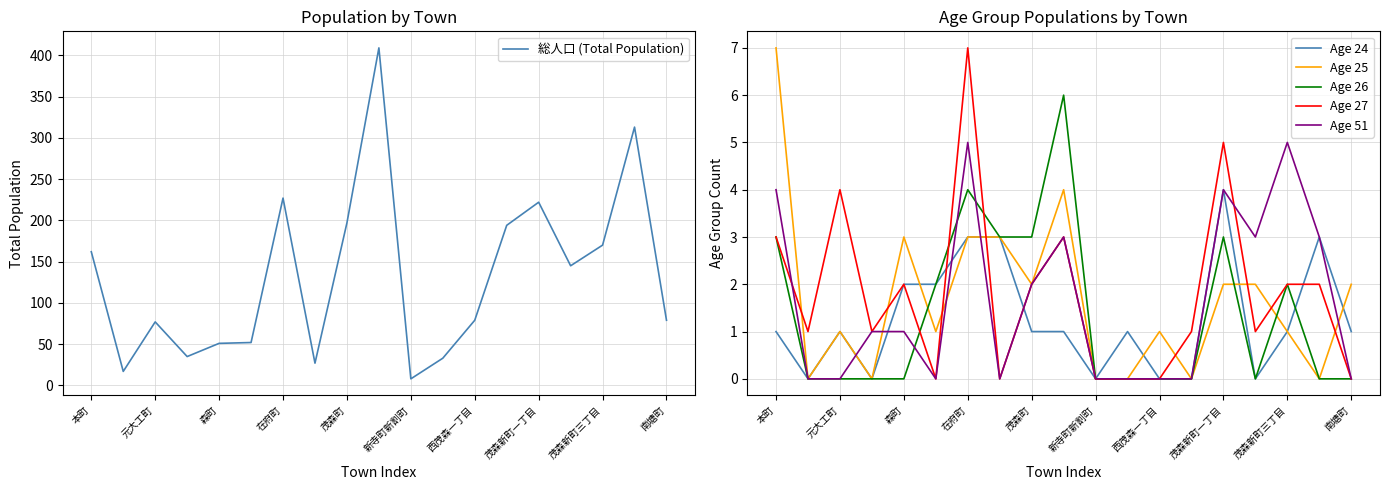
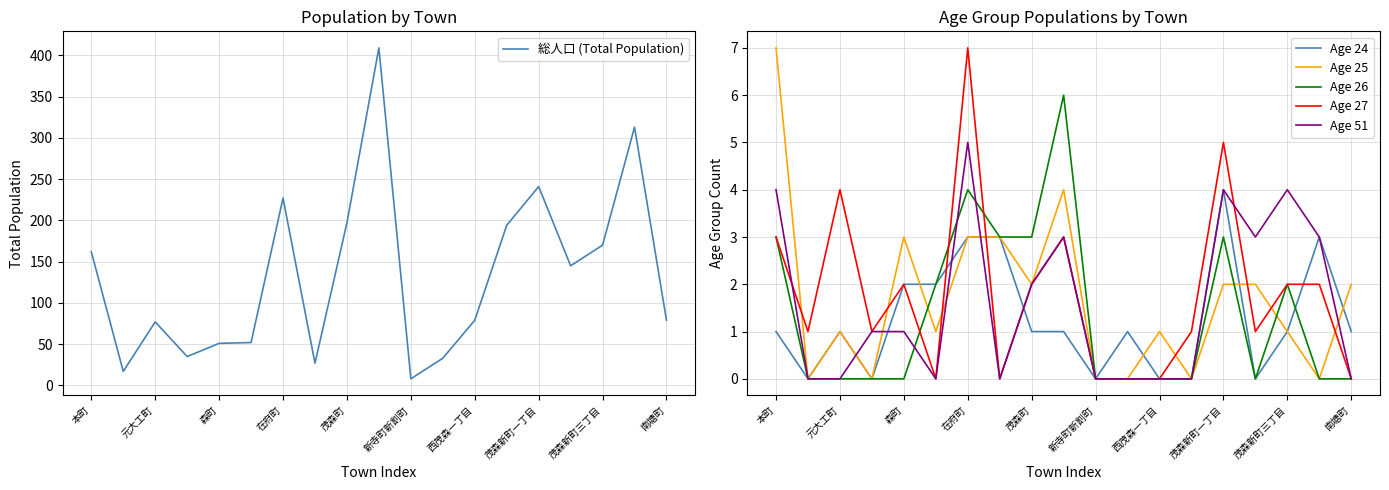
Population by Town, 茂森新町一丁目: 220 -> 240
Age Group Populations by Town, Age 51, 茂森新町三丁目: 5 -> 4
